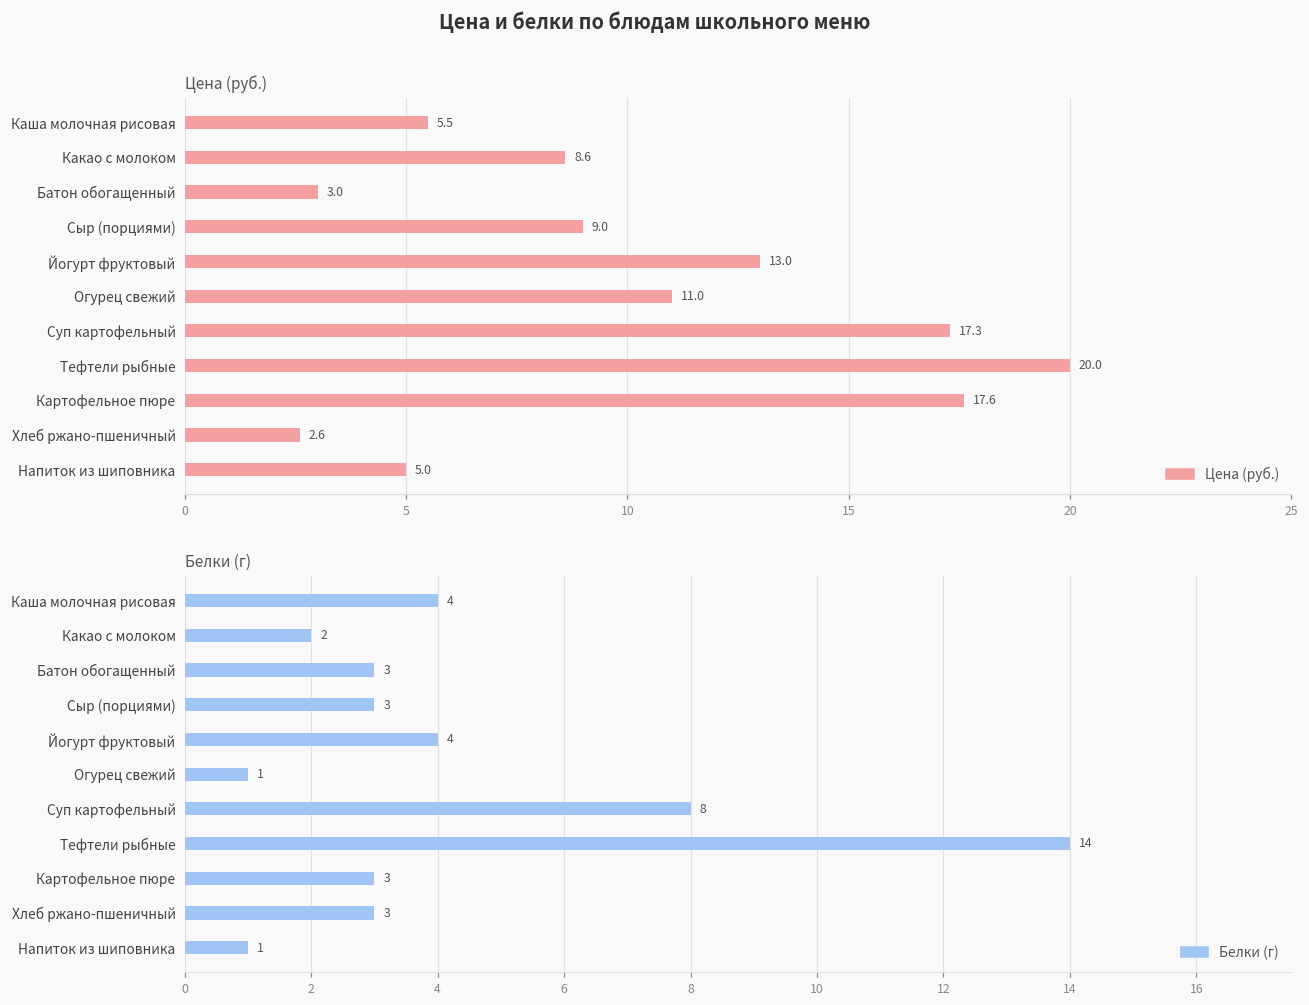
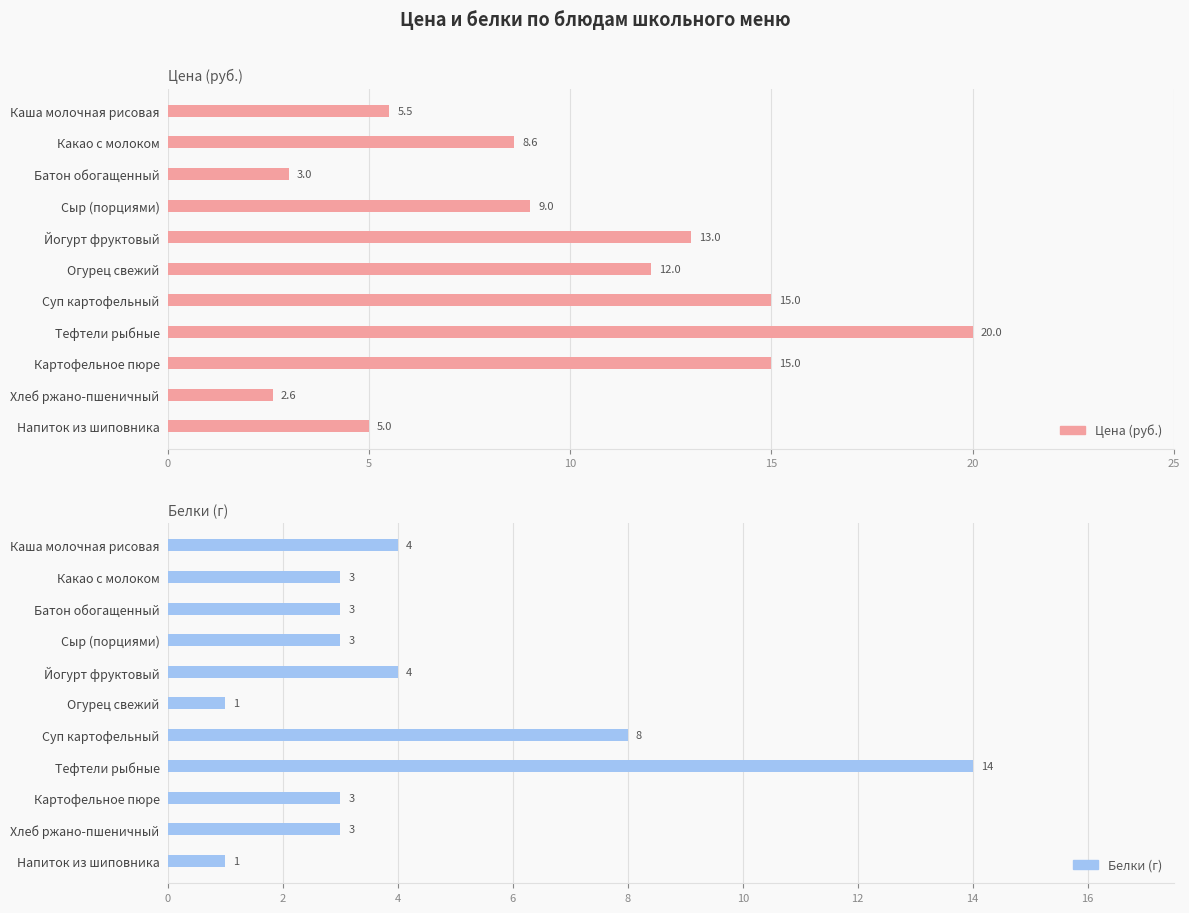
Цена (руб.), Огурец свежий: 11.0 -> 12.0
Цена (руб.), Суп картофельный: 17.3 -> 15.0
Цена (руб.), Картофельное пюре: 17.6 -> 15.0
Белки (г), Какао с молоком: 2 -> 3
